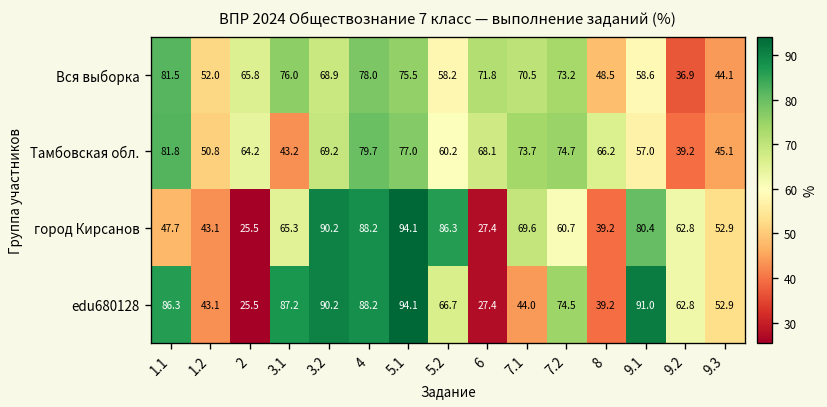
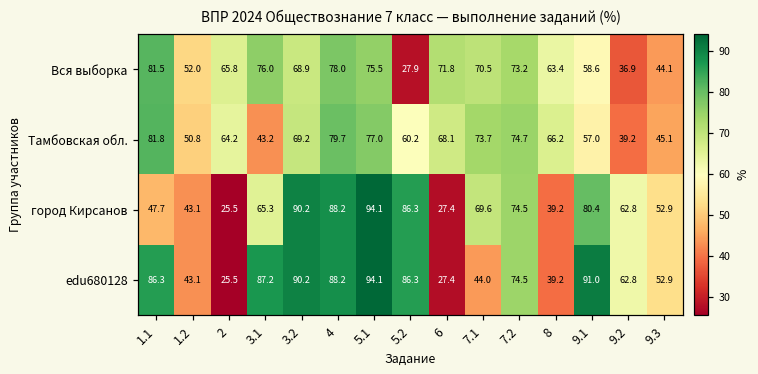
Вся выборка, 5.2: 58.2 -> 27.9
Вся выборка, 8: 48.5 -> 63.4
город Кирсанов, 7.2: 60.7 -> 74.5
edu680128, 5.2: 66.7 -> 86.3
